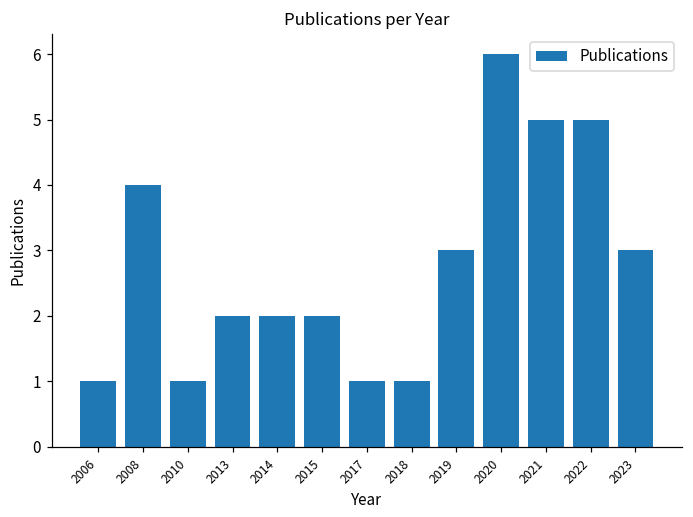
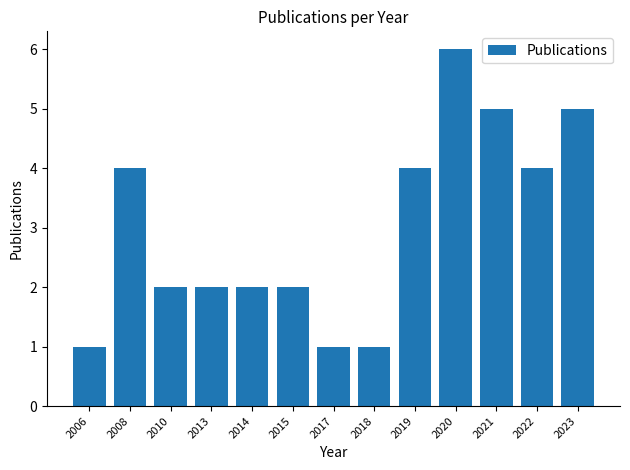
2010: 1 -> 2
2019: 3 -> 4
2022: 5 -> 4
2023: 3 -> 5
